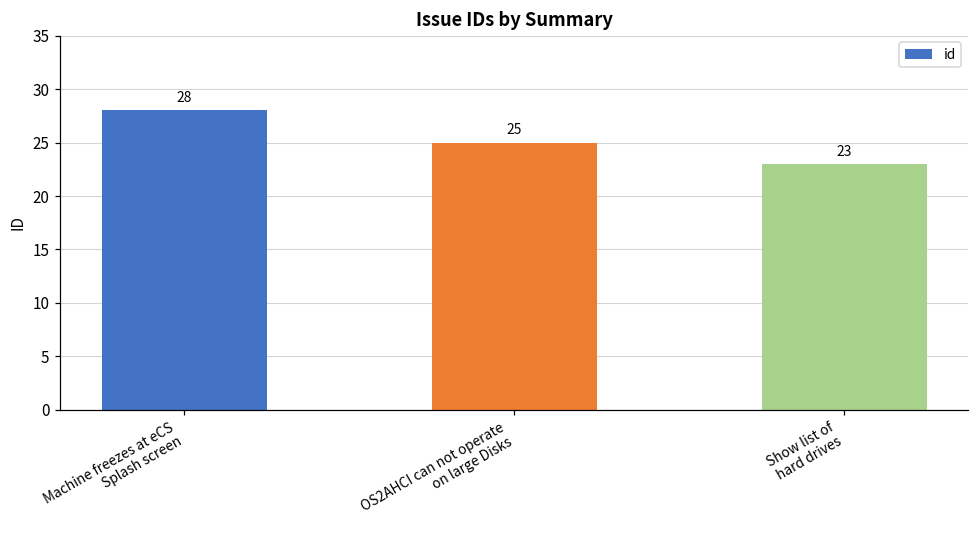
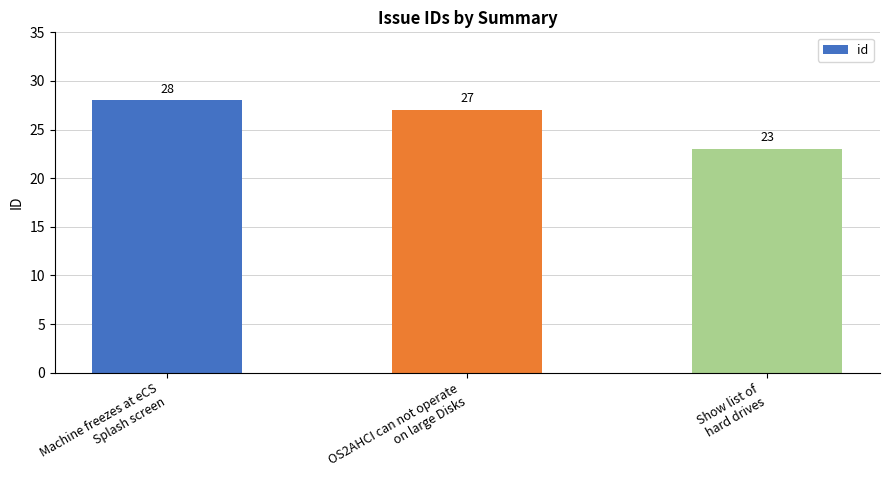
OS2AHCI can not operate on large Disks: 25 -> 27
